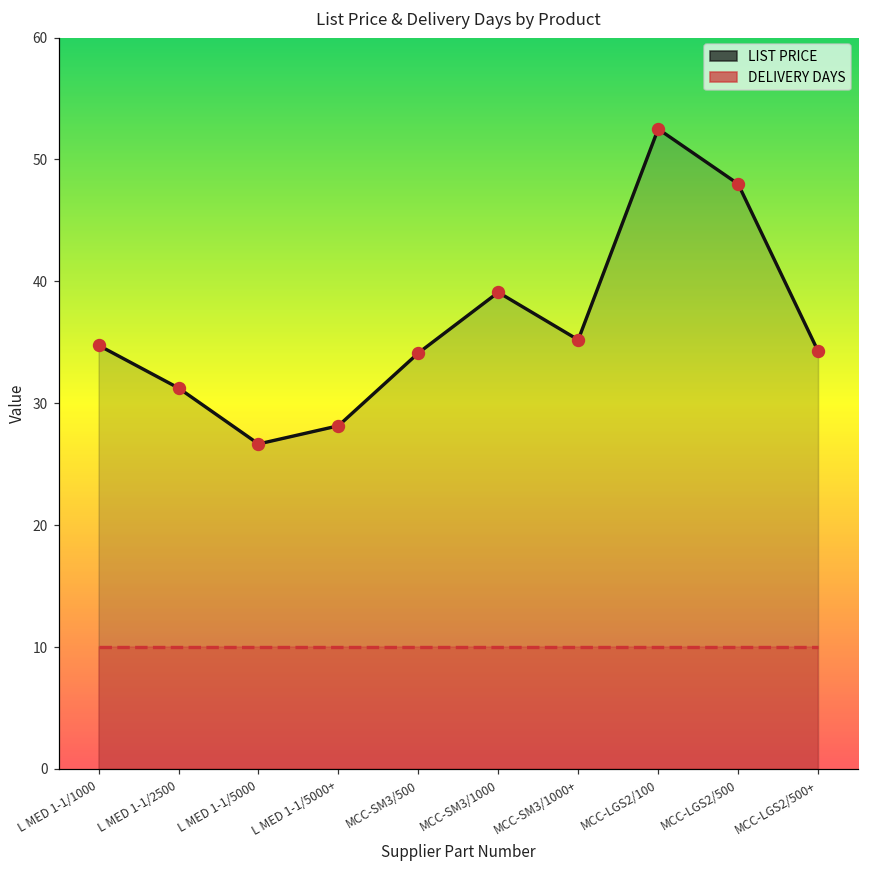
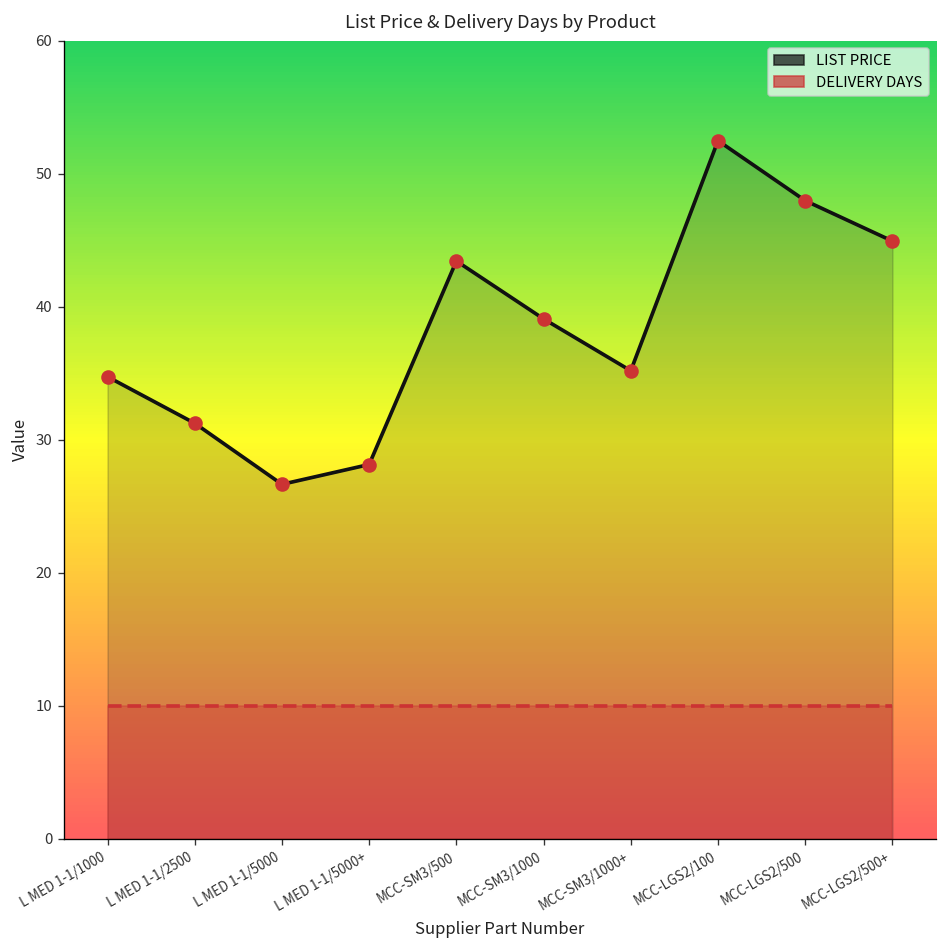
LIST PRICE, MCC-SM3/500: 34.1 -> 43.5
LIST PRICE, MCC-LGS2/500+: 34.3 -> 45.0
